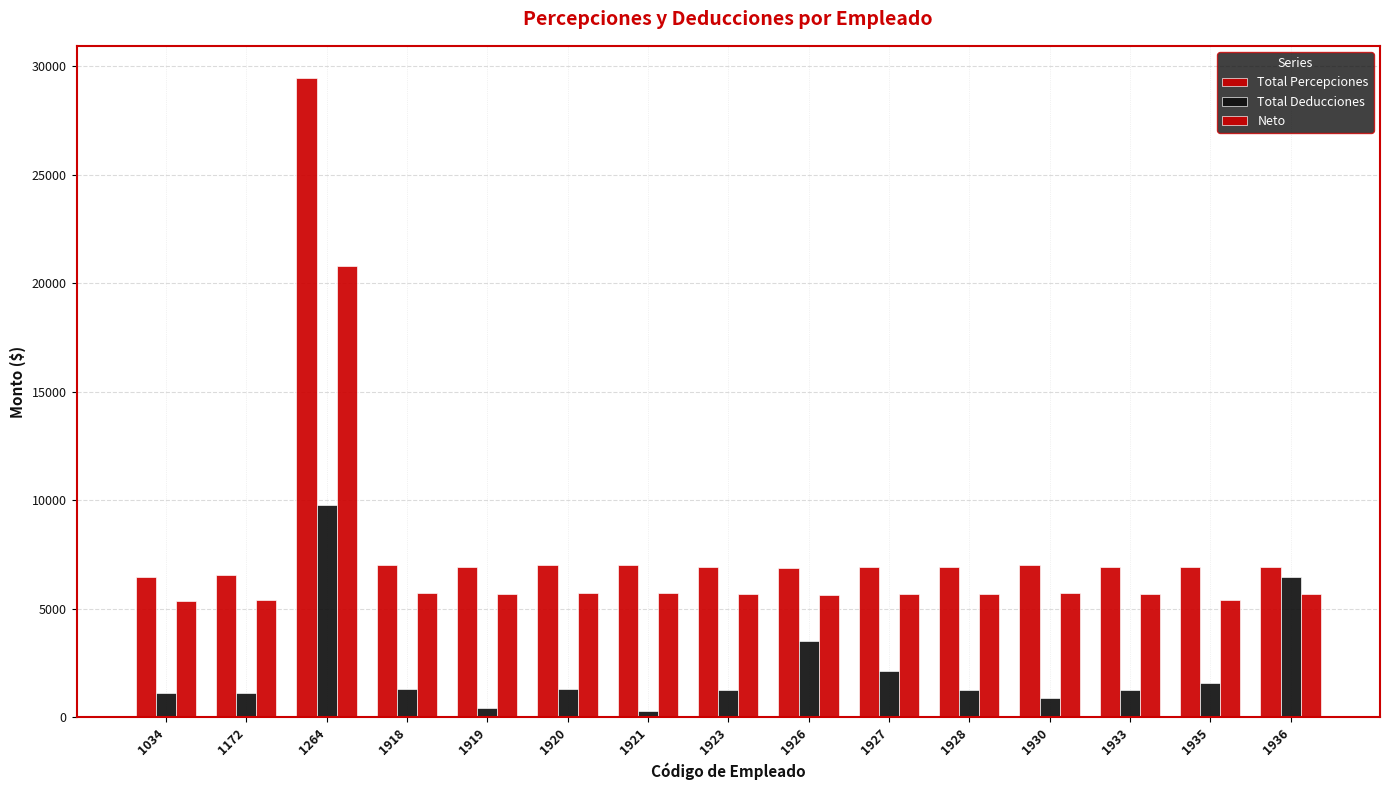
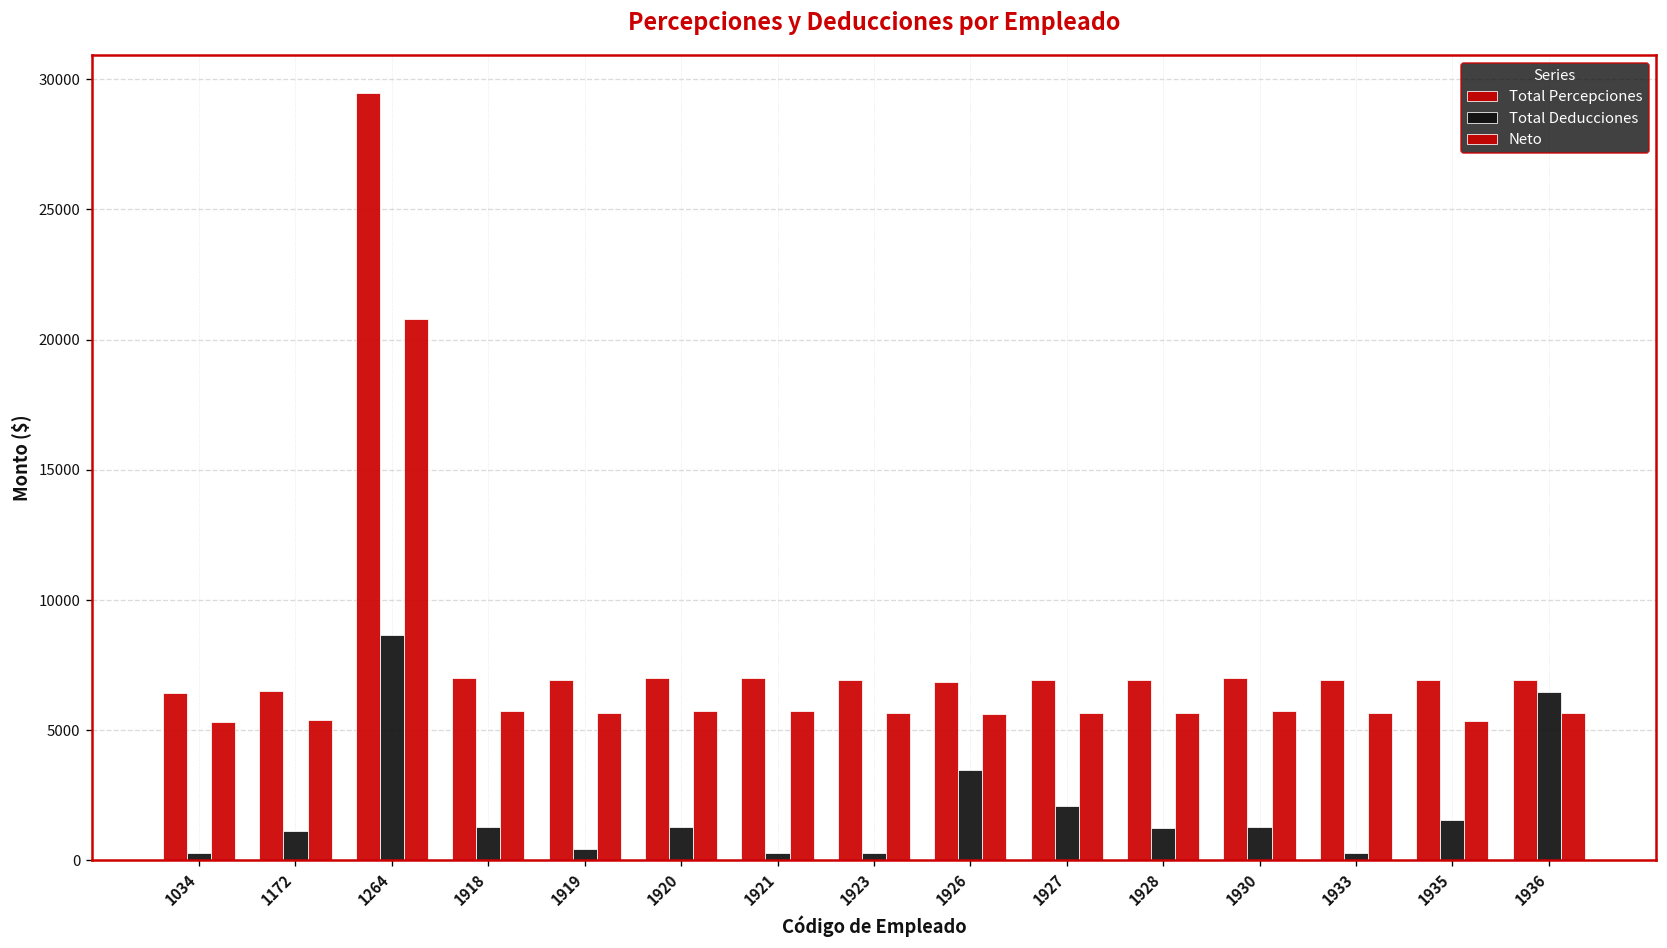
Total Deducciones, 1034: 1100 -> 300
Total Deducciones, 1264: 9800 -> 8700
Total Deducciones, 1923: 1300 -> 300
Total Deducciones, 1930: 900 -> 1300
Total Deducciones, 1933: 1300 -> 300
